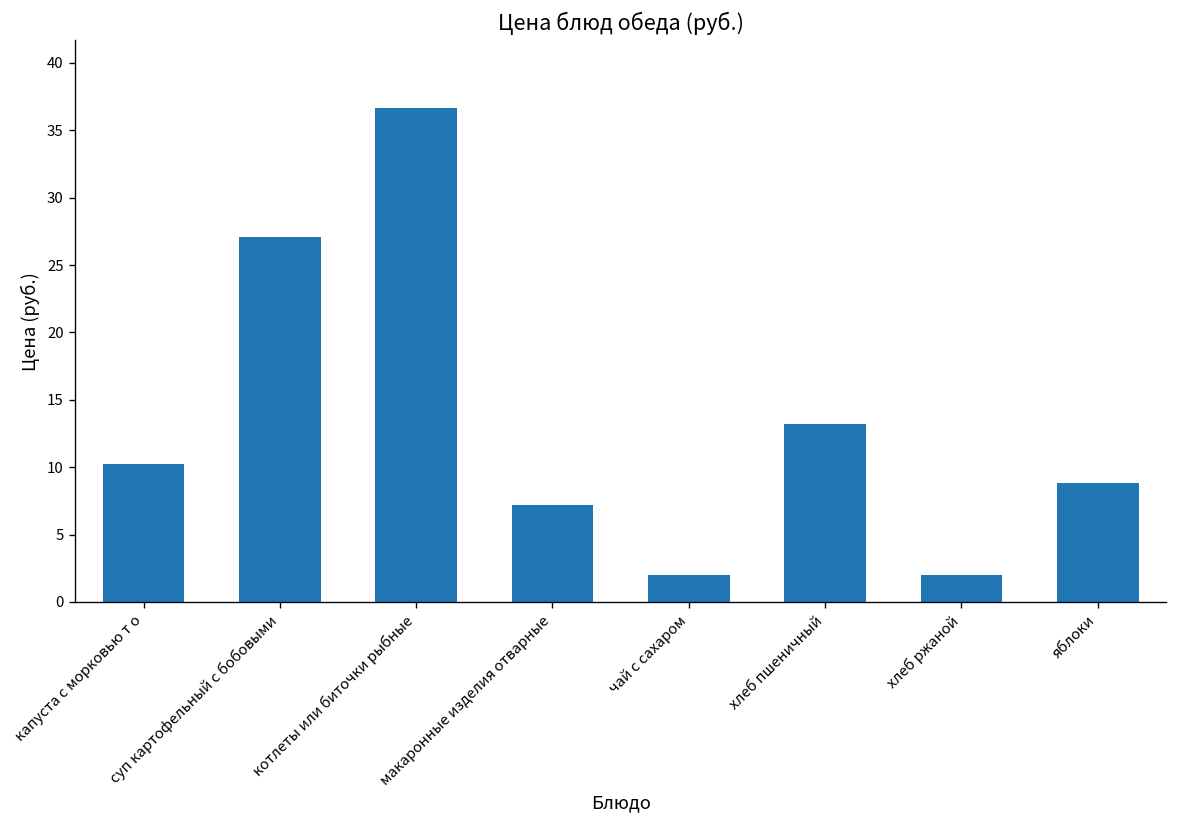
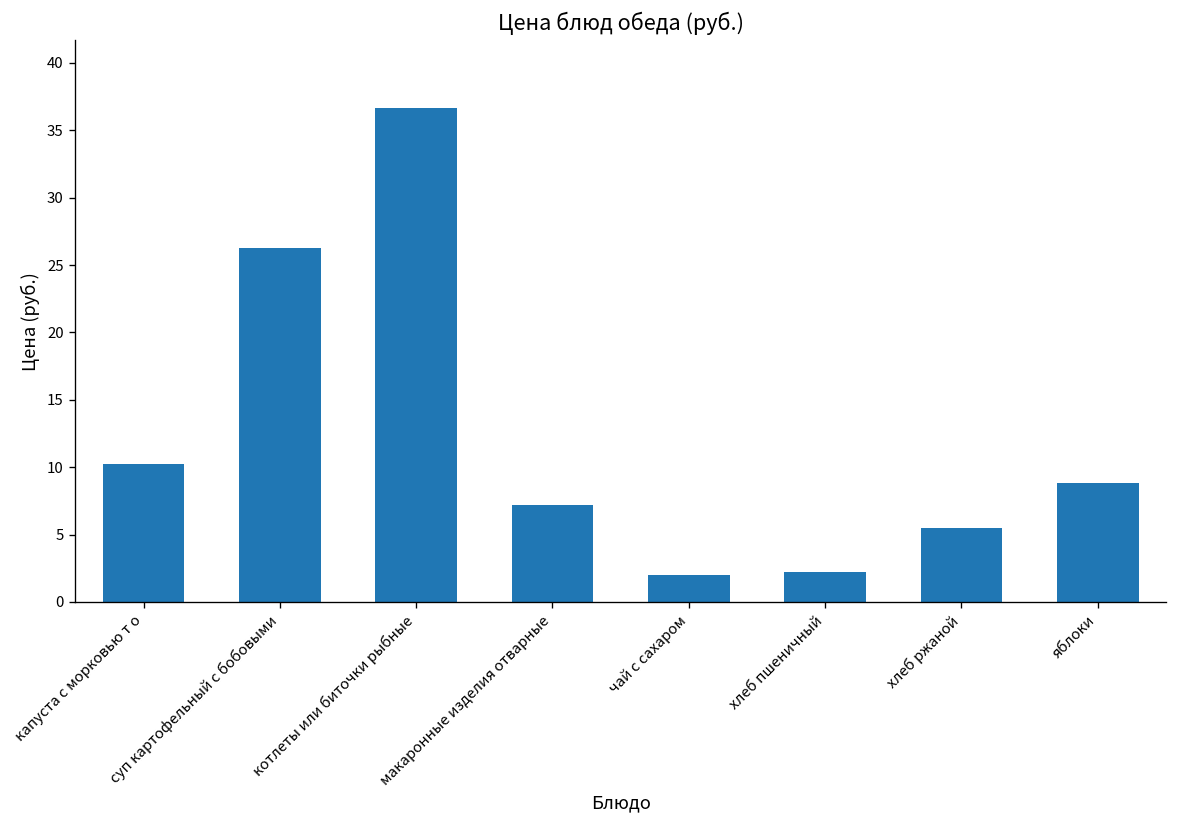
суп картофельный с бобовыми: 27.1 -> 26.3
хлеб пшеничный: 13.2 -> 2.2
хлеб ржаной: 2.0 -> 5.5
